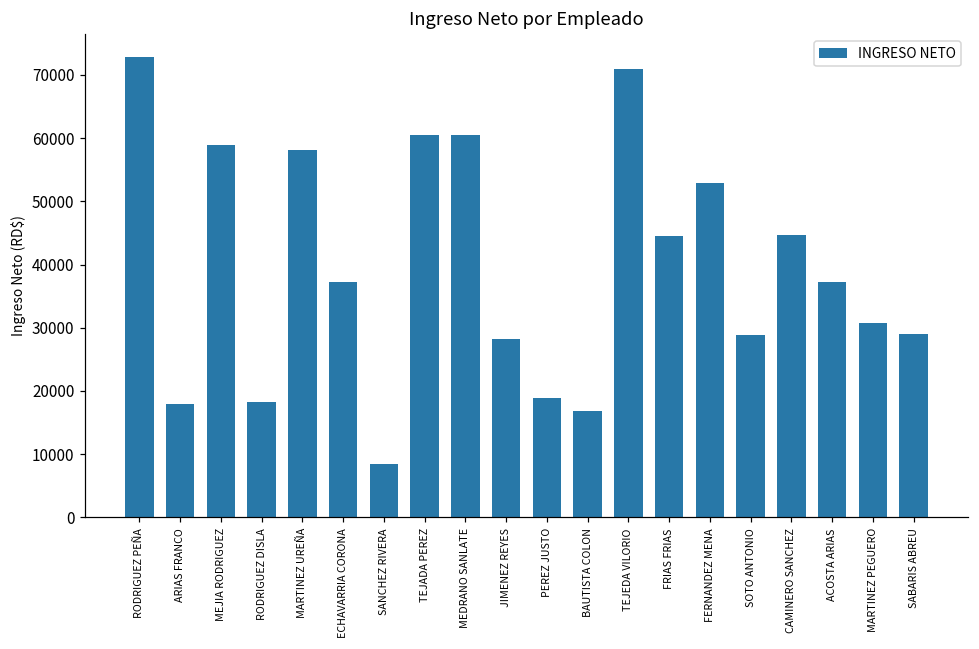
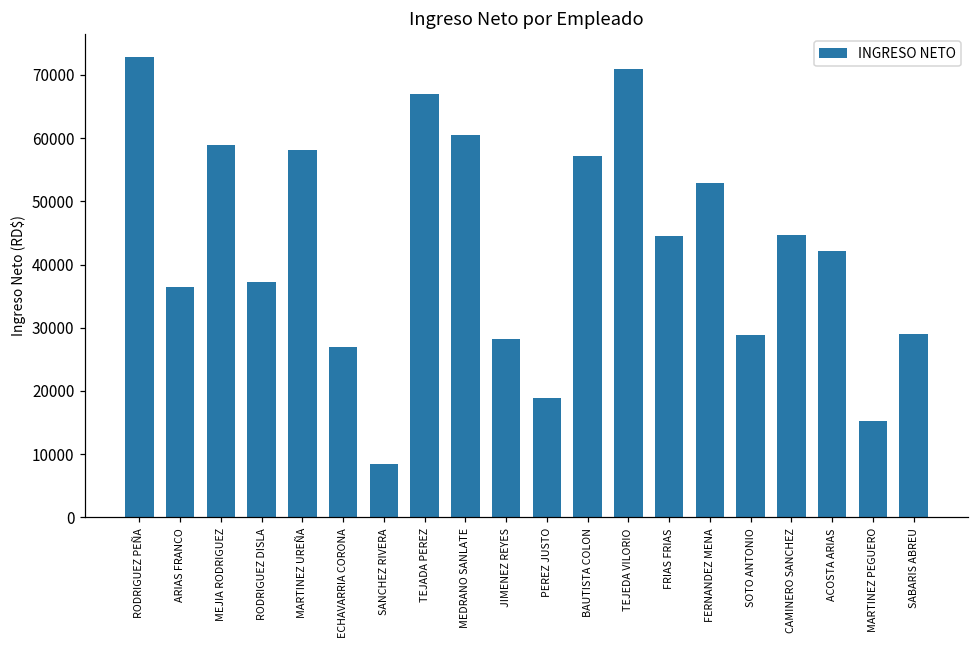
ARIAS FRANCO: 18000 -> 37000
RODRIGUEZ DISLA: 18000 -> 37000
ECHAVARRIA CORONA: 37000 -> 27000
TEJADA PEREZ: 60000 -> 67000
BAUTISTA COLON: 17000 -> 57000
ACOSTA ARIAS: 37000 -> 42000
MARTINEZ PEGUERO: 31000 -> 15000
